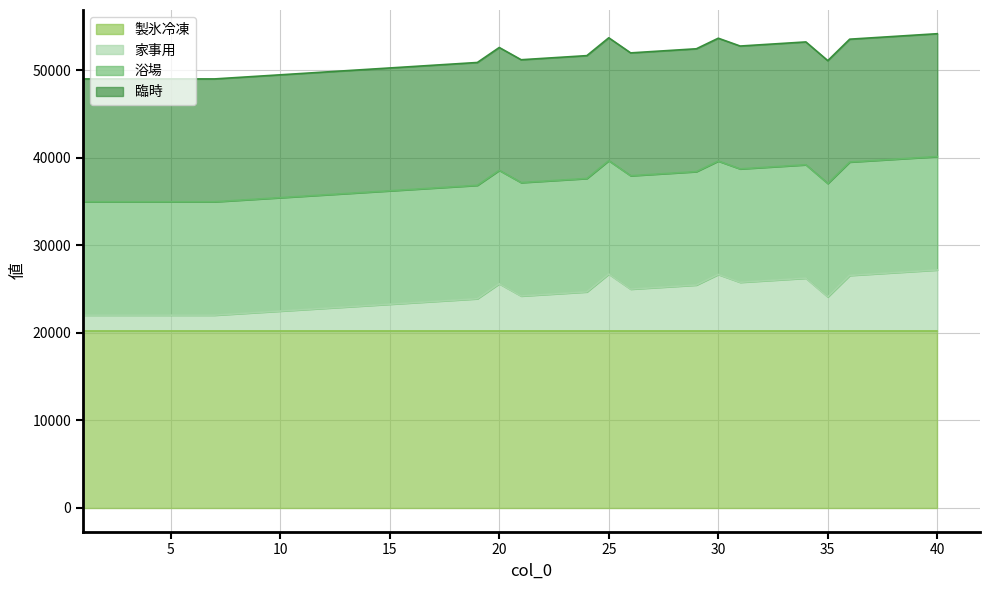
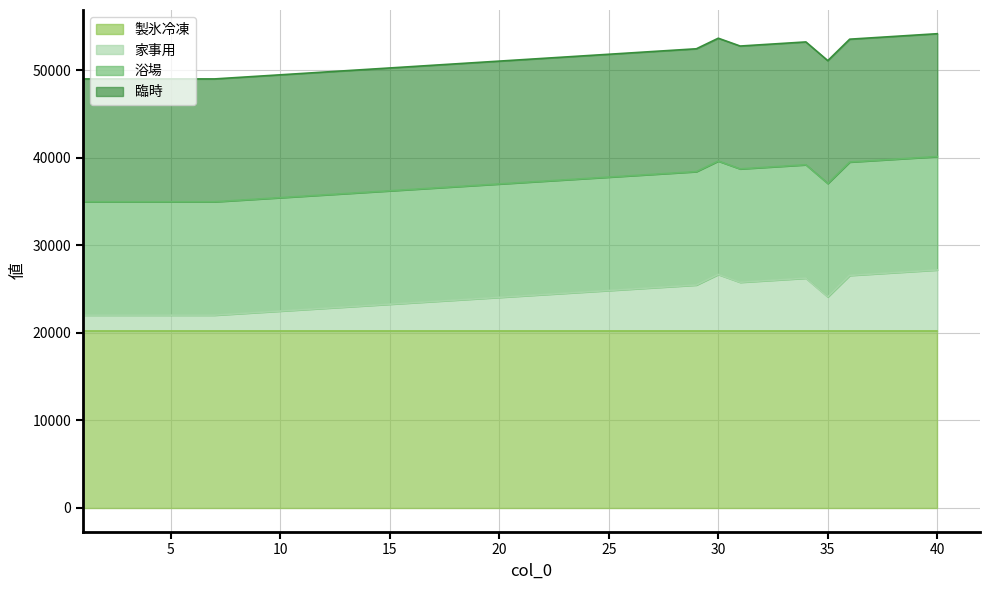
家事用, 20: 26000 -> 24000
家事用, 25: 27000 -> 25000
